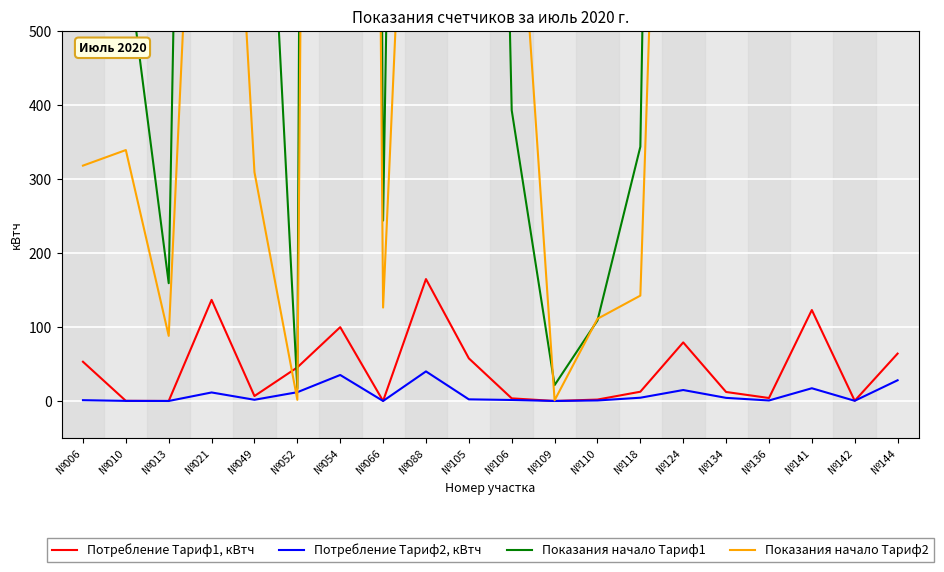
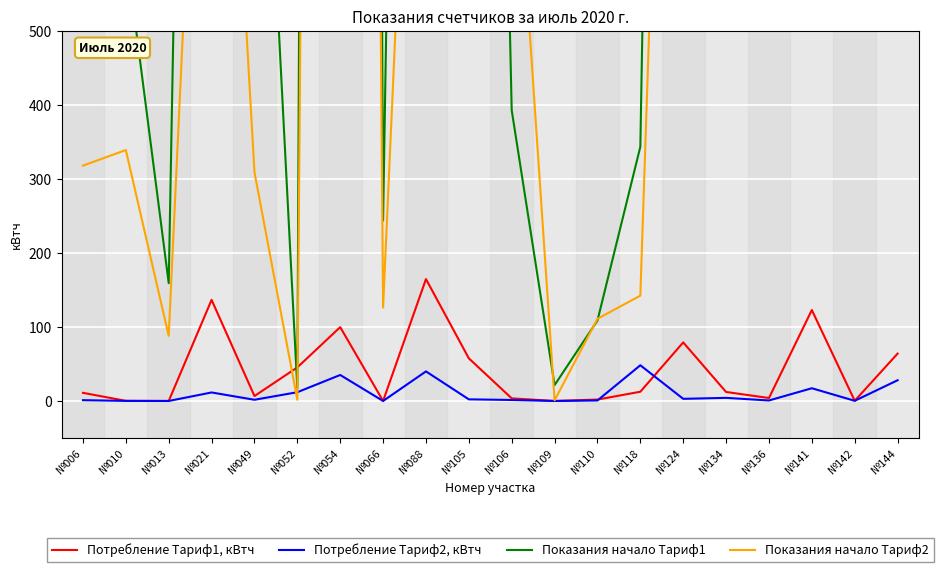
Потребление Тариф1, кВтч, №006: 50 -> 10
Потребление Тариф2, кВтч, №118: 0 -> 50
Потребление Тариф2, кВтч, №124: 10 -> 0
